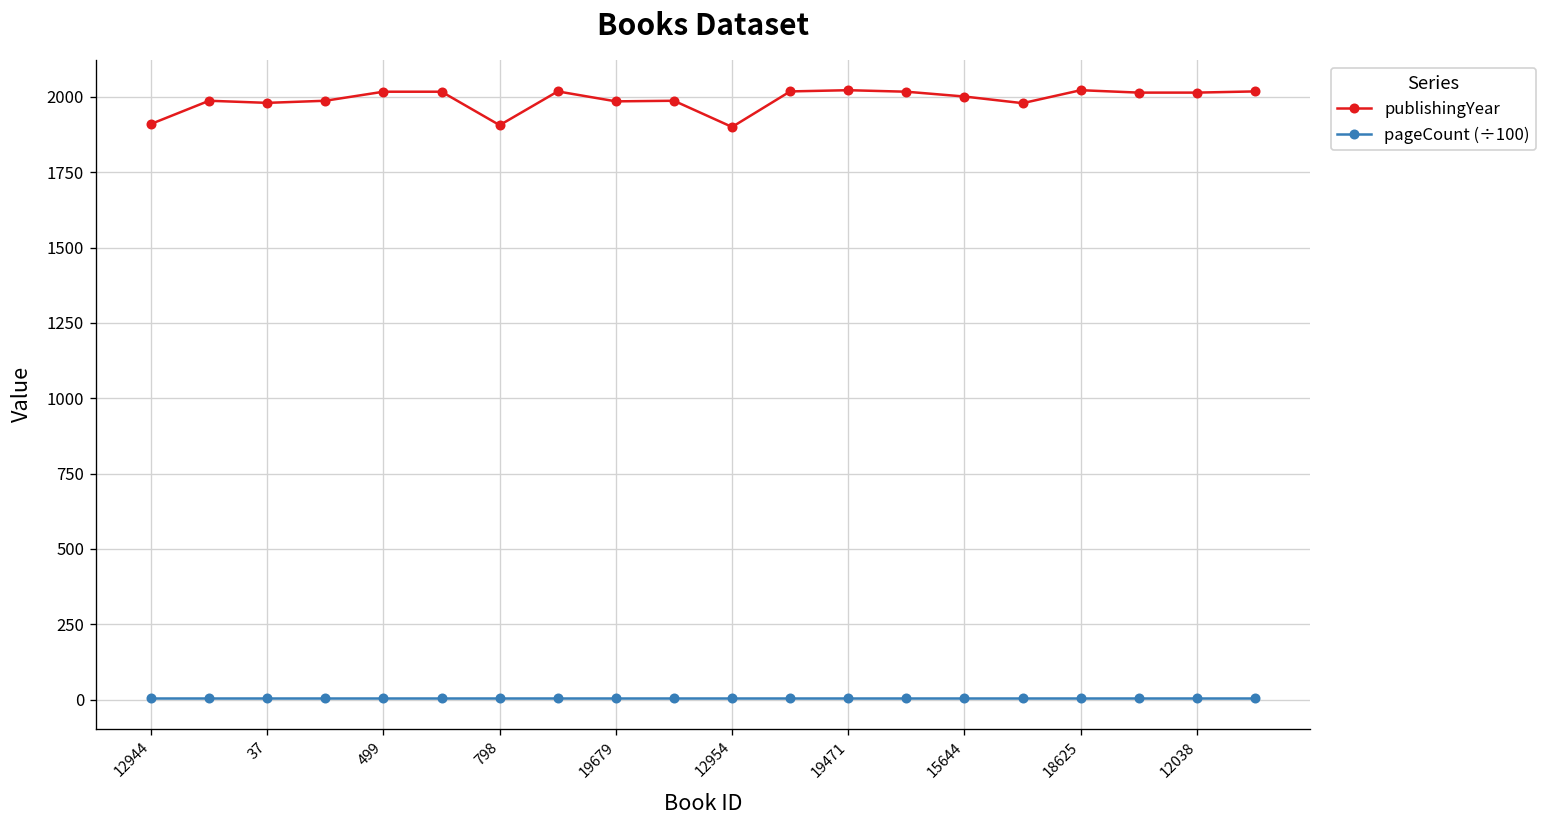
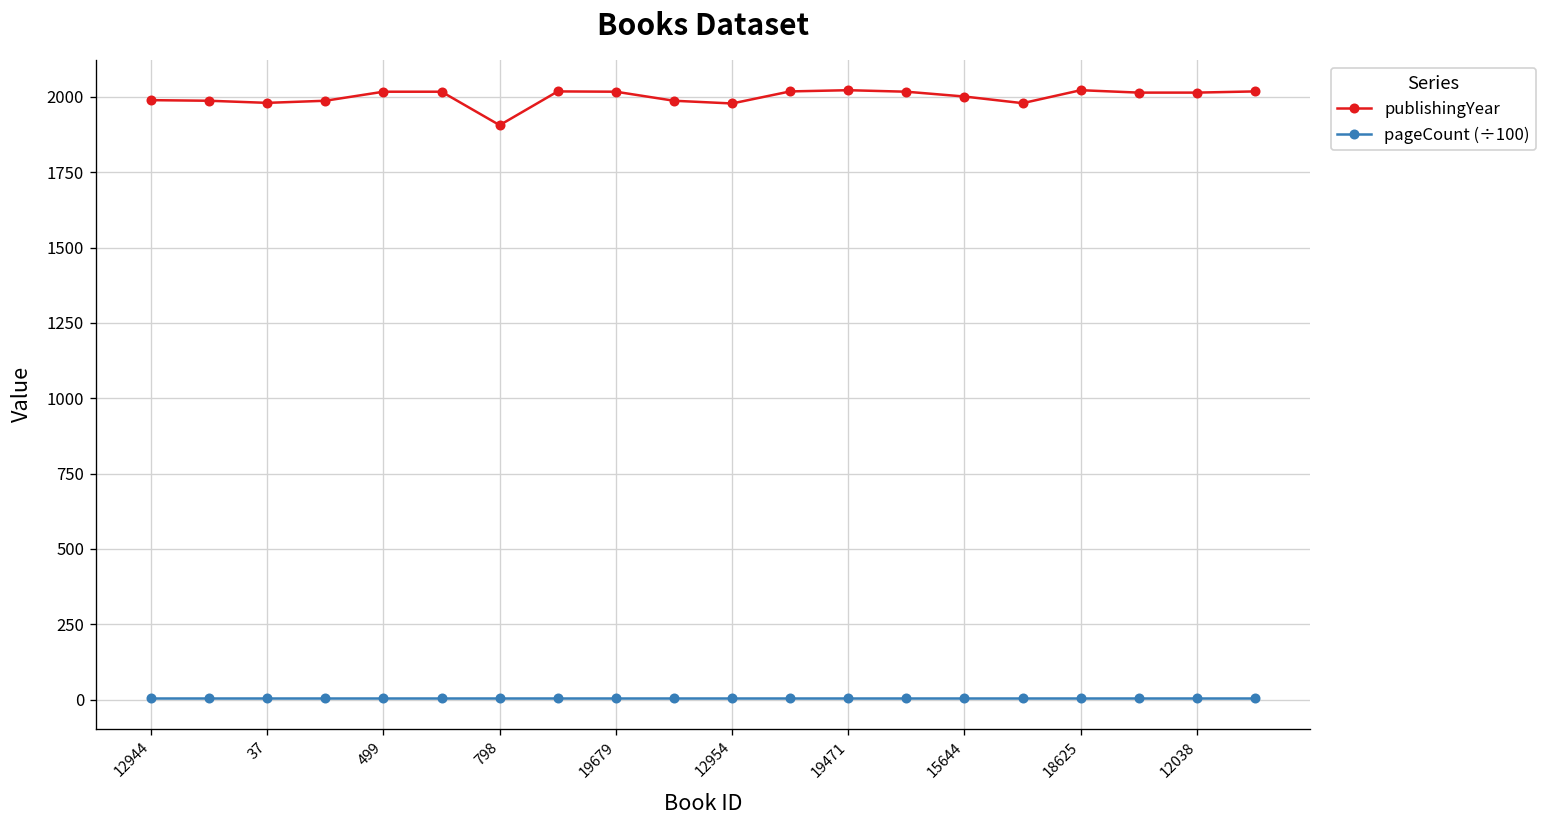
publishingYear, 12944: 1910 -> 1990
publishingYear, 19679: 1990 -> 2020
publishingYear, 12954: 1900 -> 1980
